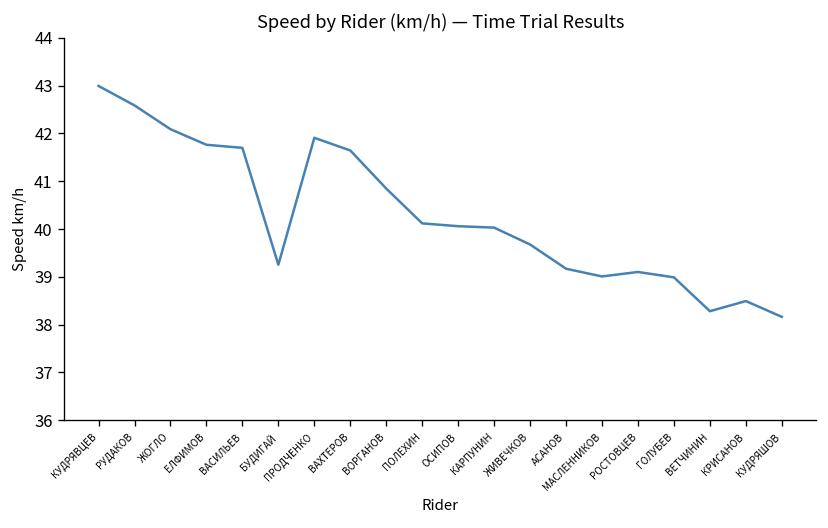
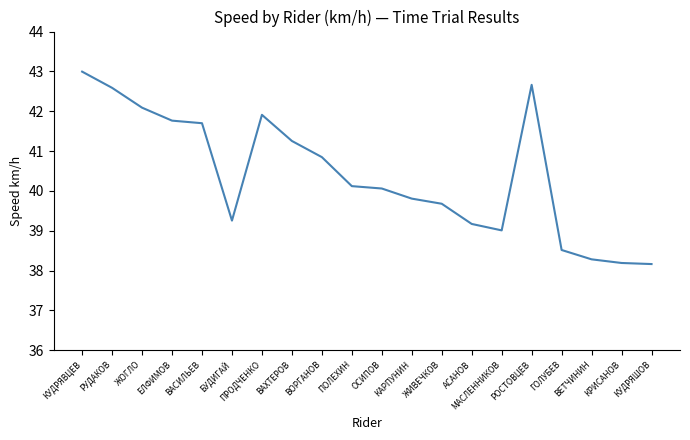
ВАХТЕРОВ: 41.6 -> 41.3
КАРПУНИН: 40.0 -> 39.8
РОСТОВЦЕВ: 39.1 -> 42.7
ГОЛУБЕВ: 39.0 -> 38.5
КРИСАНОВ: 38.5 -> 38.2
